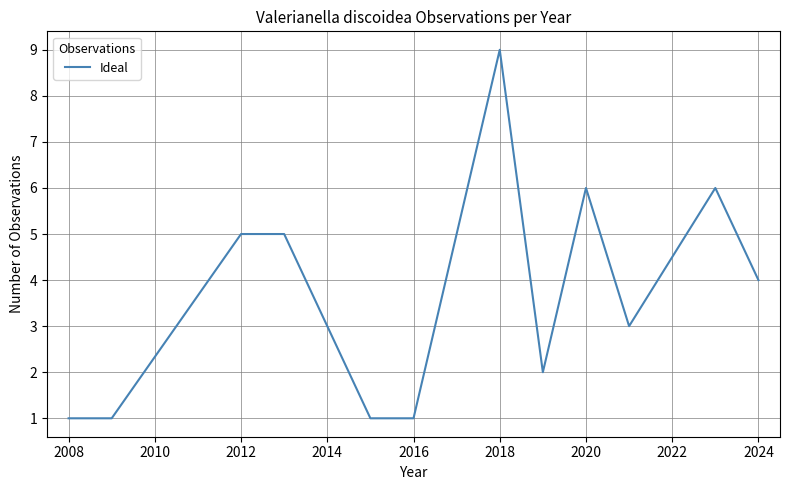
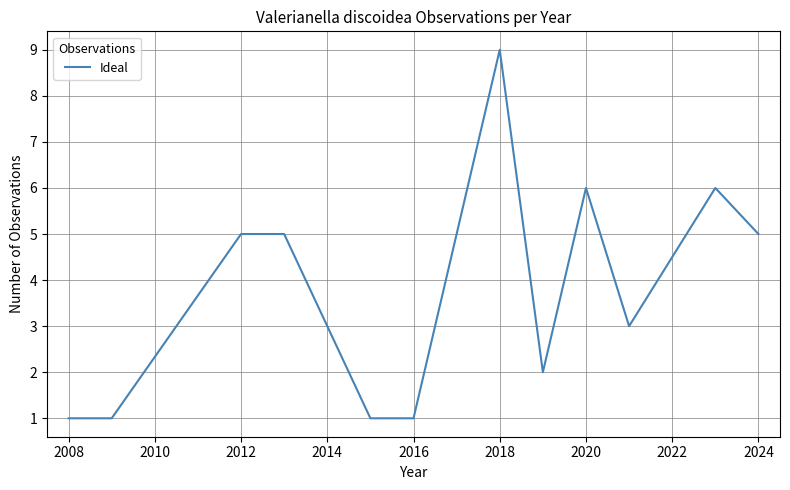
2024: 4 -> 5
